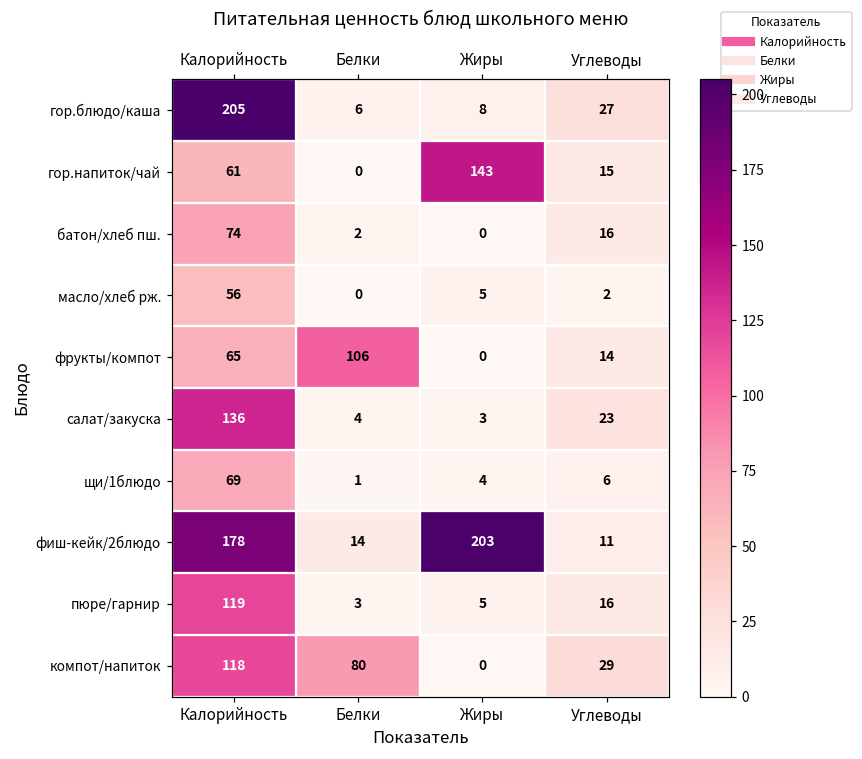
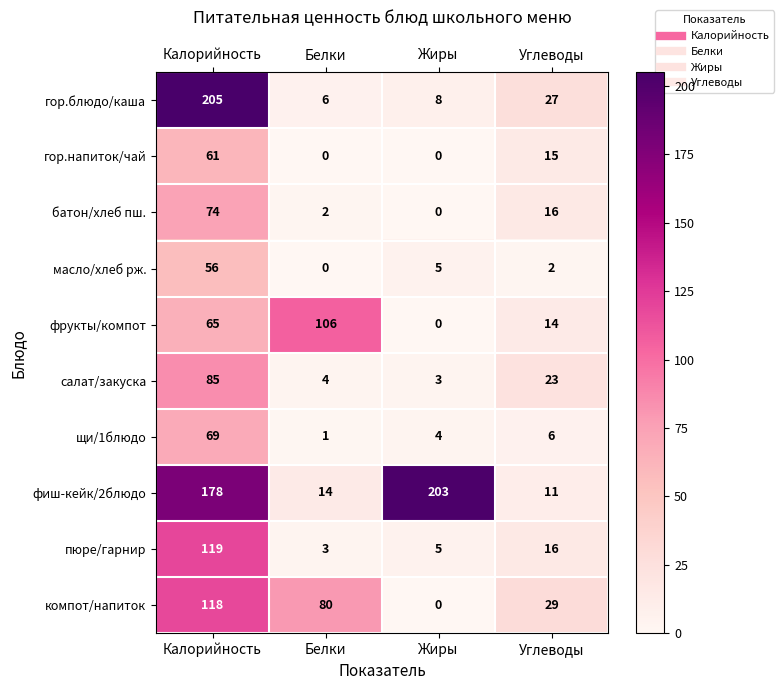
гор.напиток/чай, Жиры: 143 -> 0
салат/закуска, Калорийность: 136 -> 85
